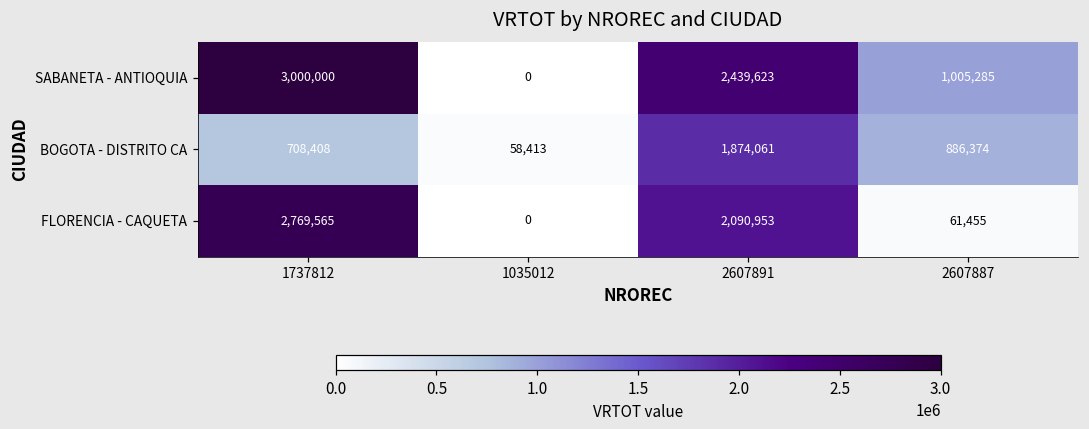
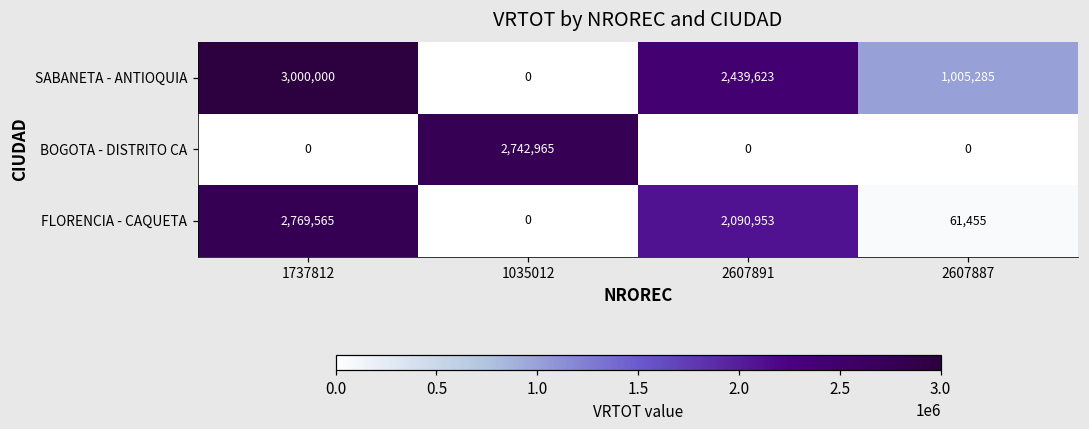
BOGOTA - DISTRITO CA, 1737812: 708,408 -> 0
BOGOTA - DISTRITO CA, 1035012: 58,413 -> 2,742,965
BOGOTA - DISTRITO CA, 2607891: 1,874,061 -> 0
BOGOTA - DISTRITO CA, 2607887: 886,374 -> 0
